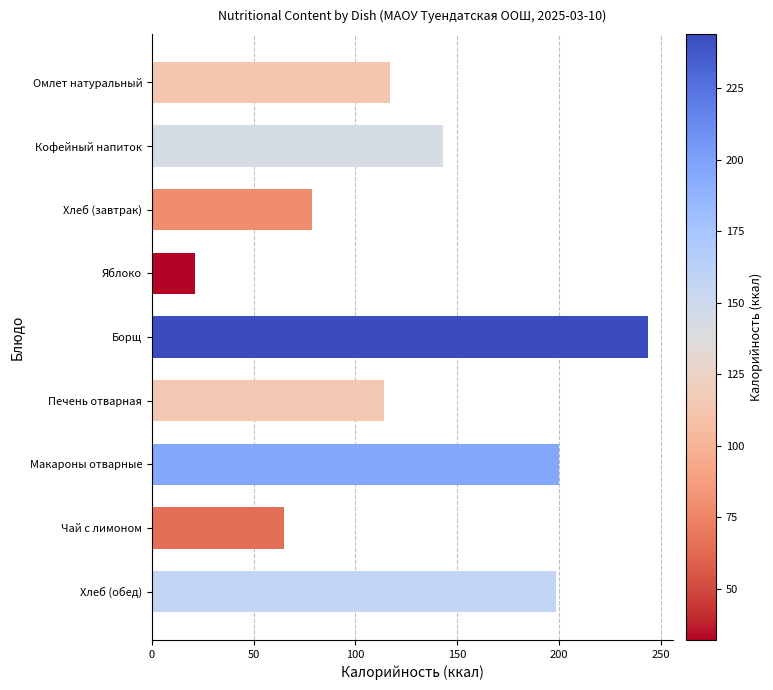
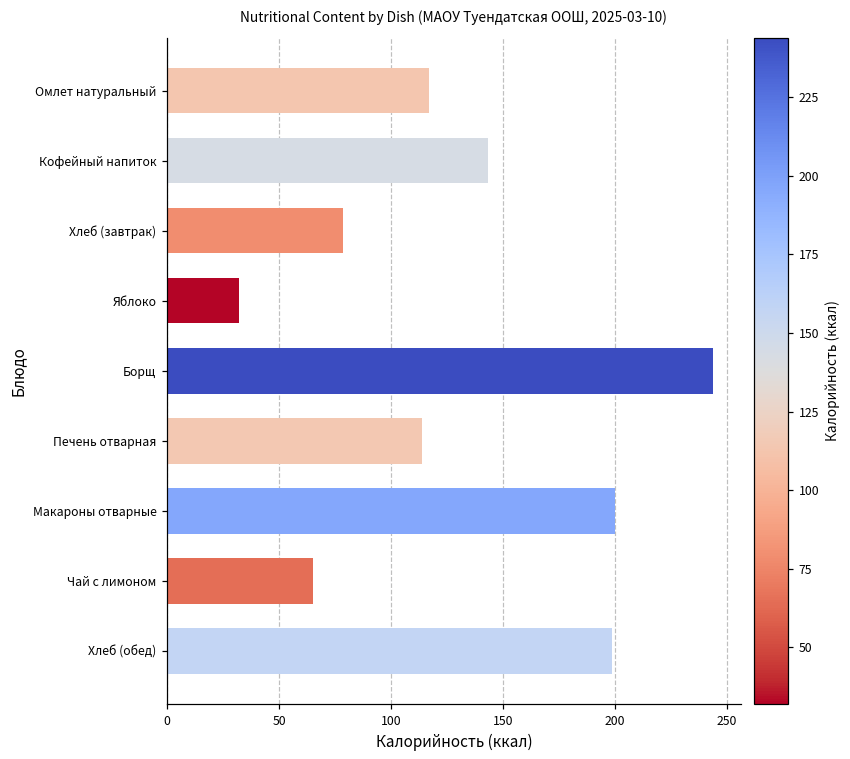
Яблоко: 21 -> 32
